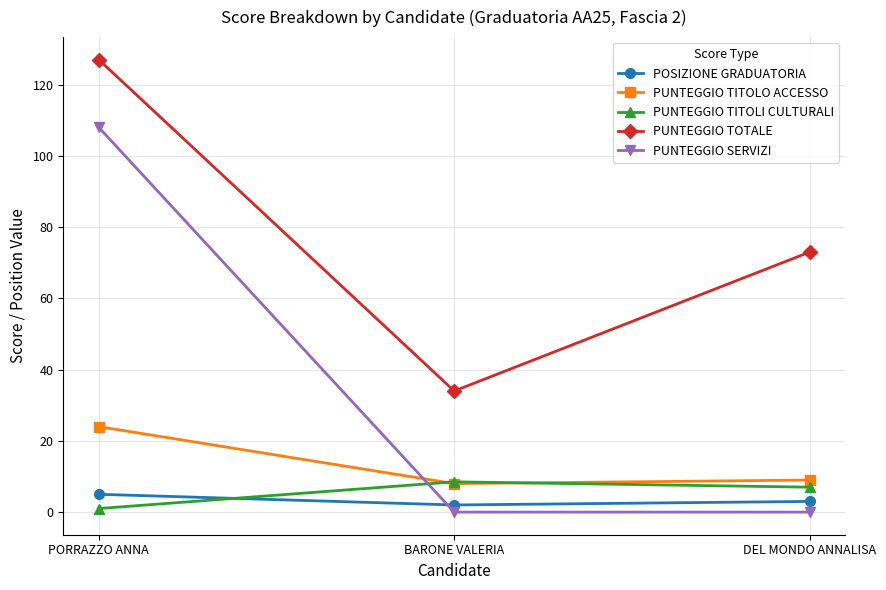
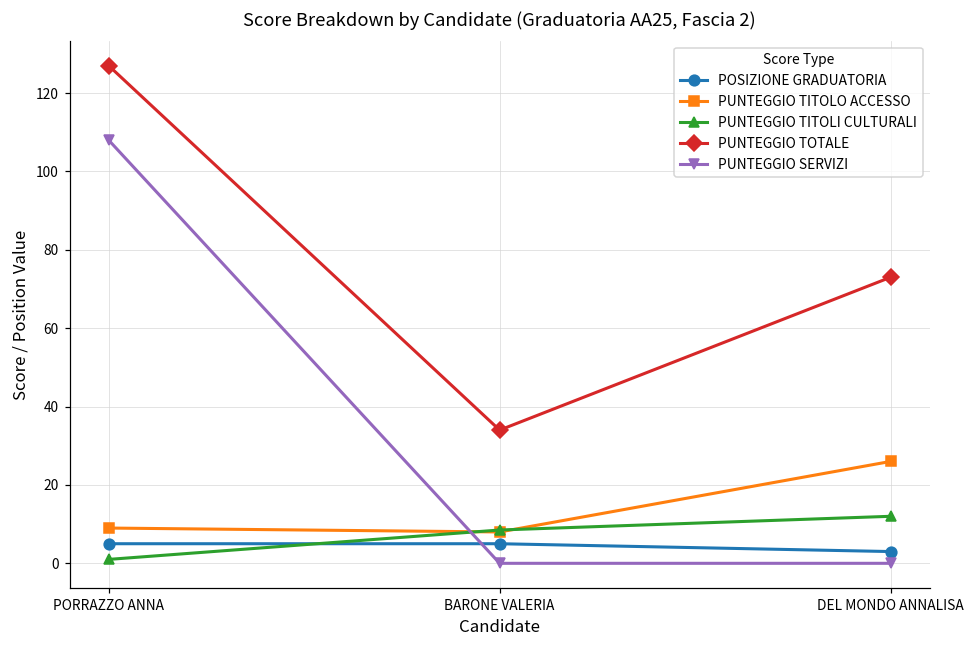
PUNTEGGIO TITOLO ACCESSO, PORRAZZO ANNA: 24 -> 9
POSIZIONE GRADUATORIA, BARONE VALERIA: 2 -> 5
PUNTEGGIO TITOLO ACCESSO, DEL MONDO ANNALISA: 9 -> 26
PUNTEGGIO TITOLI CULTURALI, DEL MONDO ANNALISA: 7 -> 12
